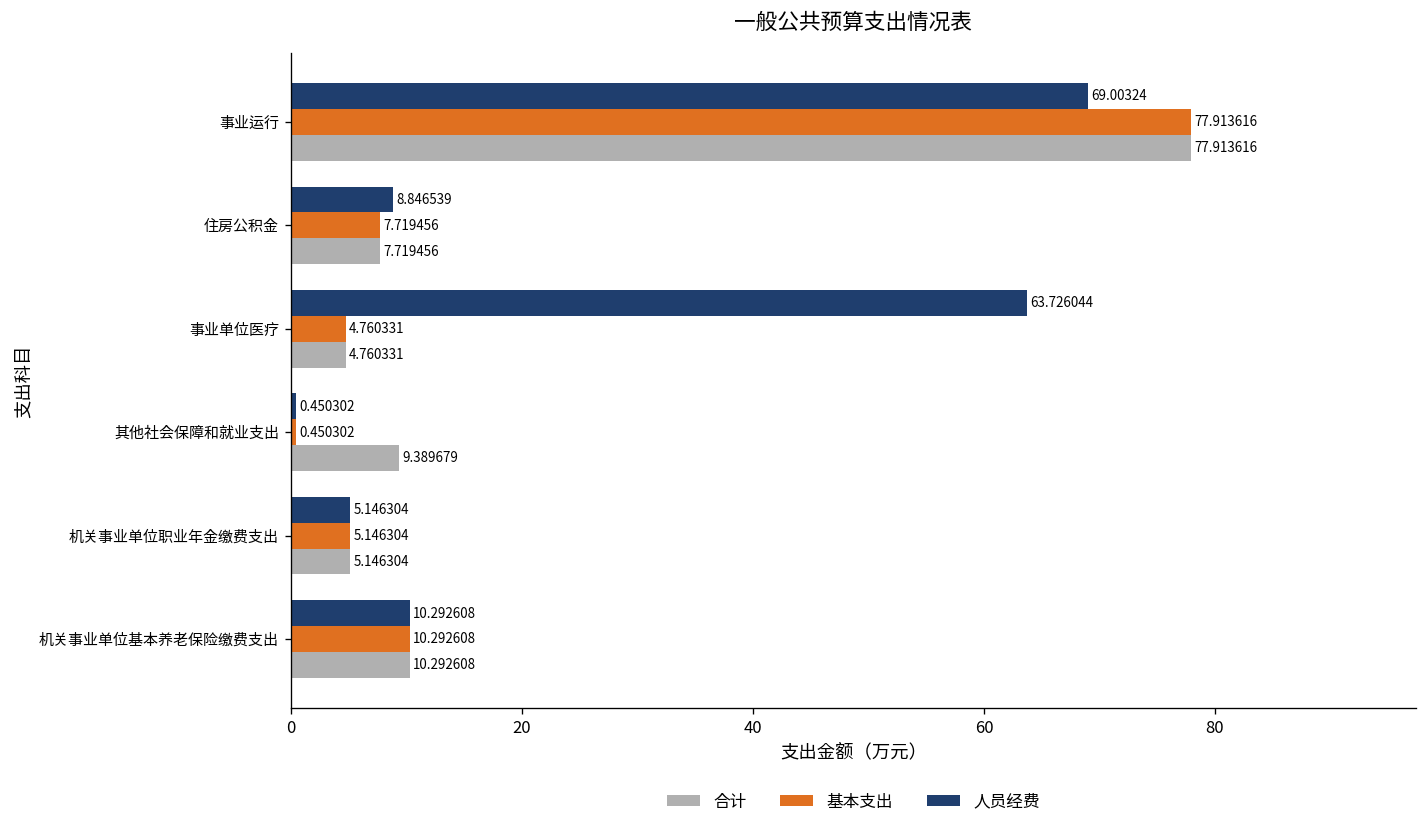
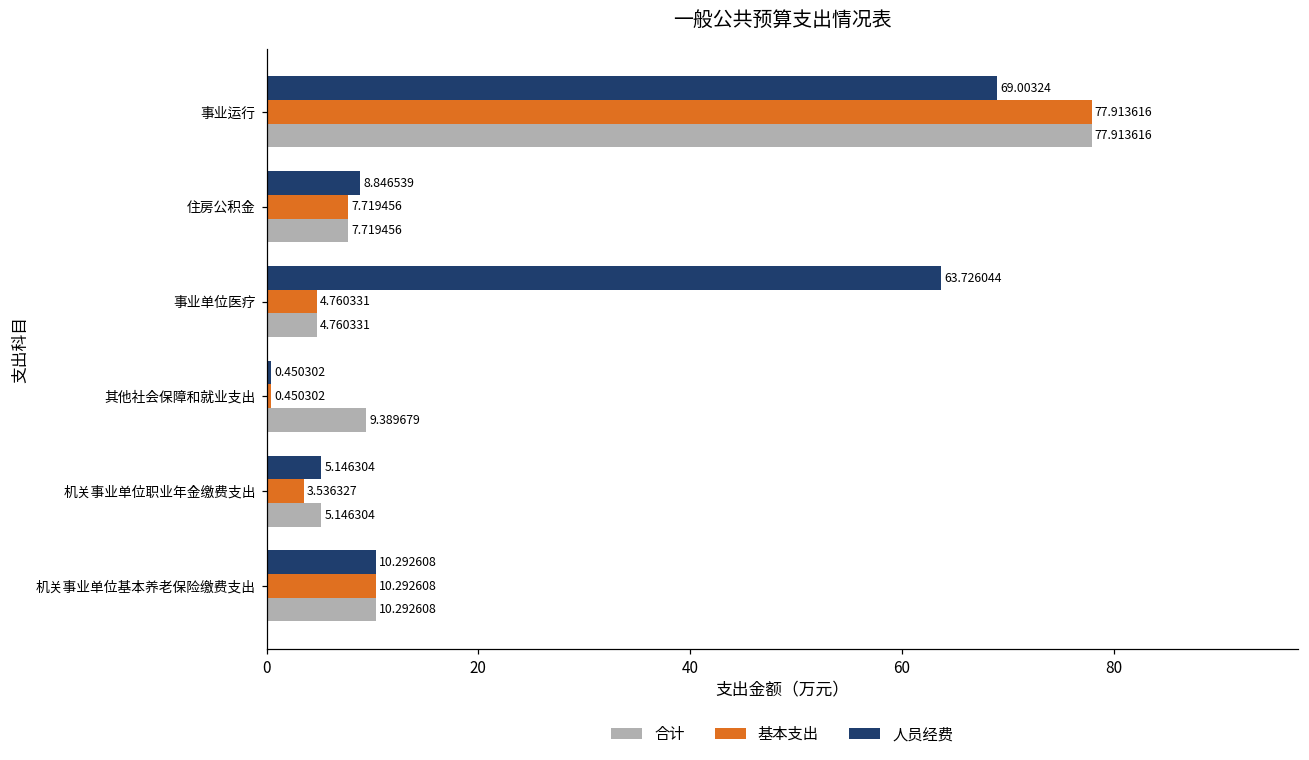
基本支出, 机关事业单位职业年金缴费支出: 5.146304 -> 3.536327
